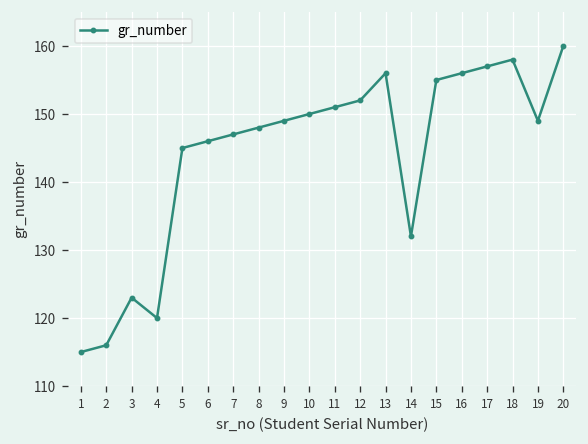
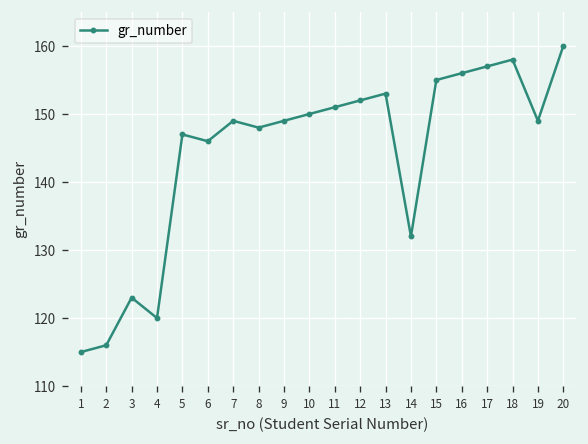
5: 145 -> 147
7: 147 -> 149
13: 156 -> 153
